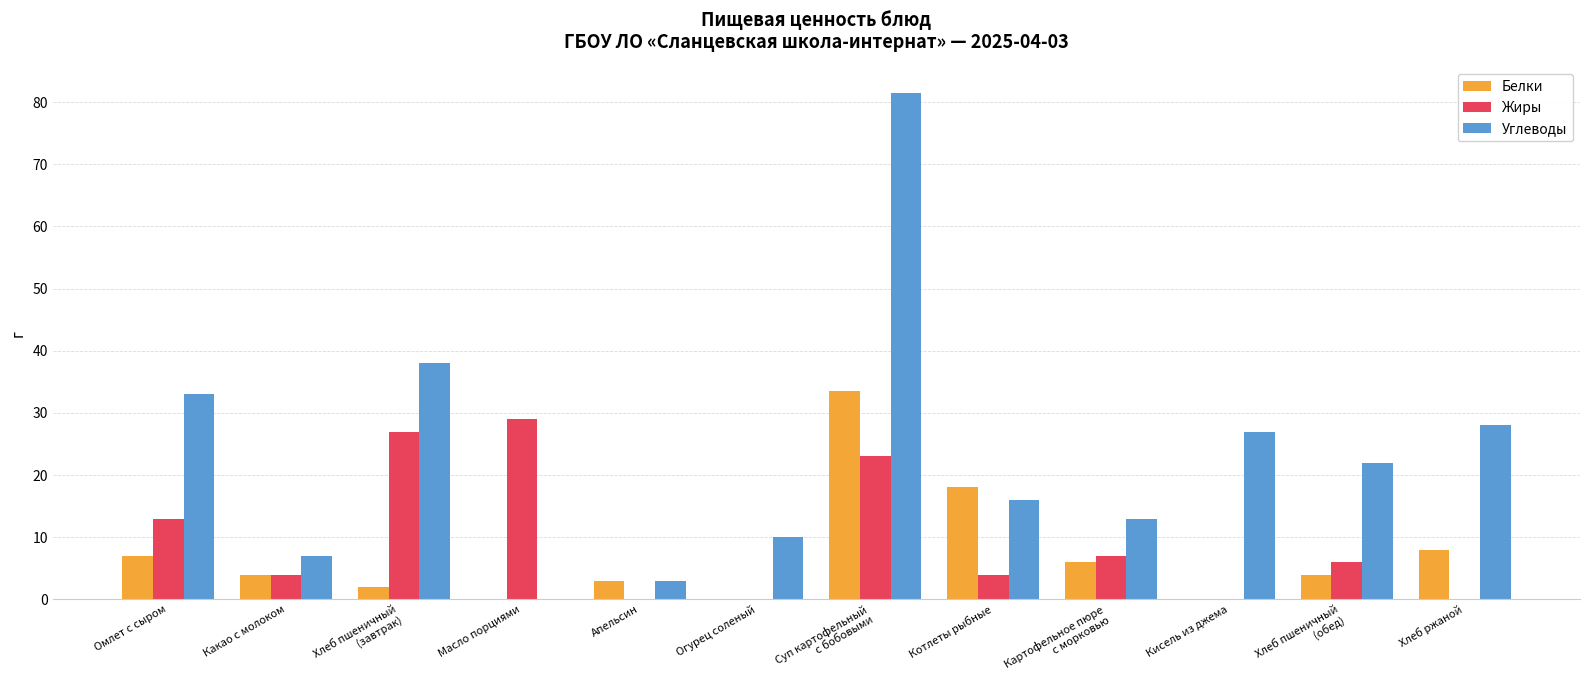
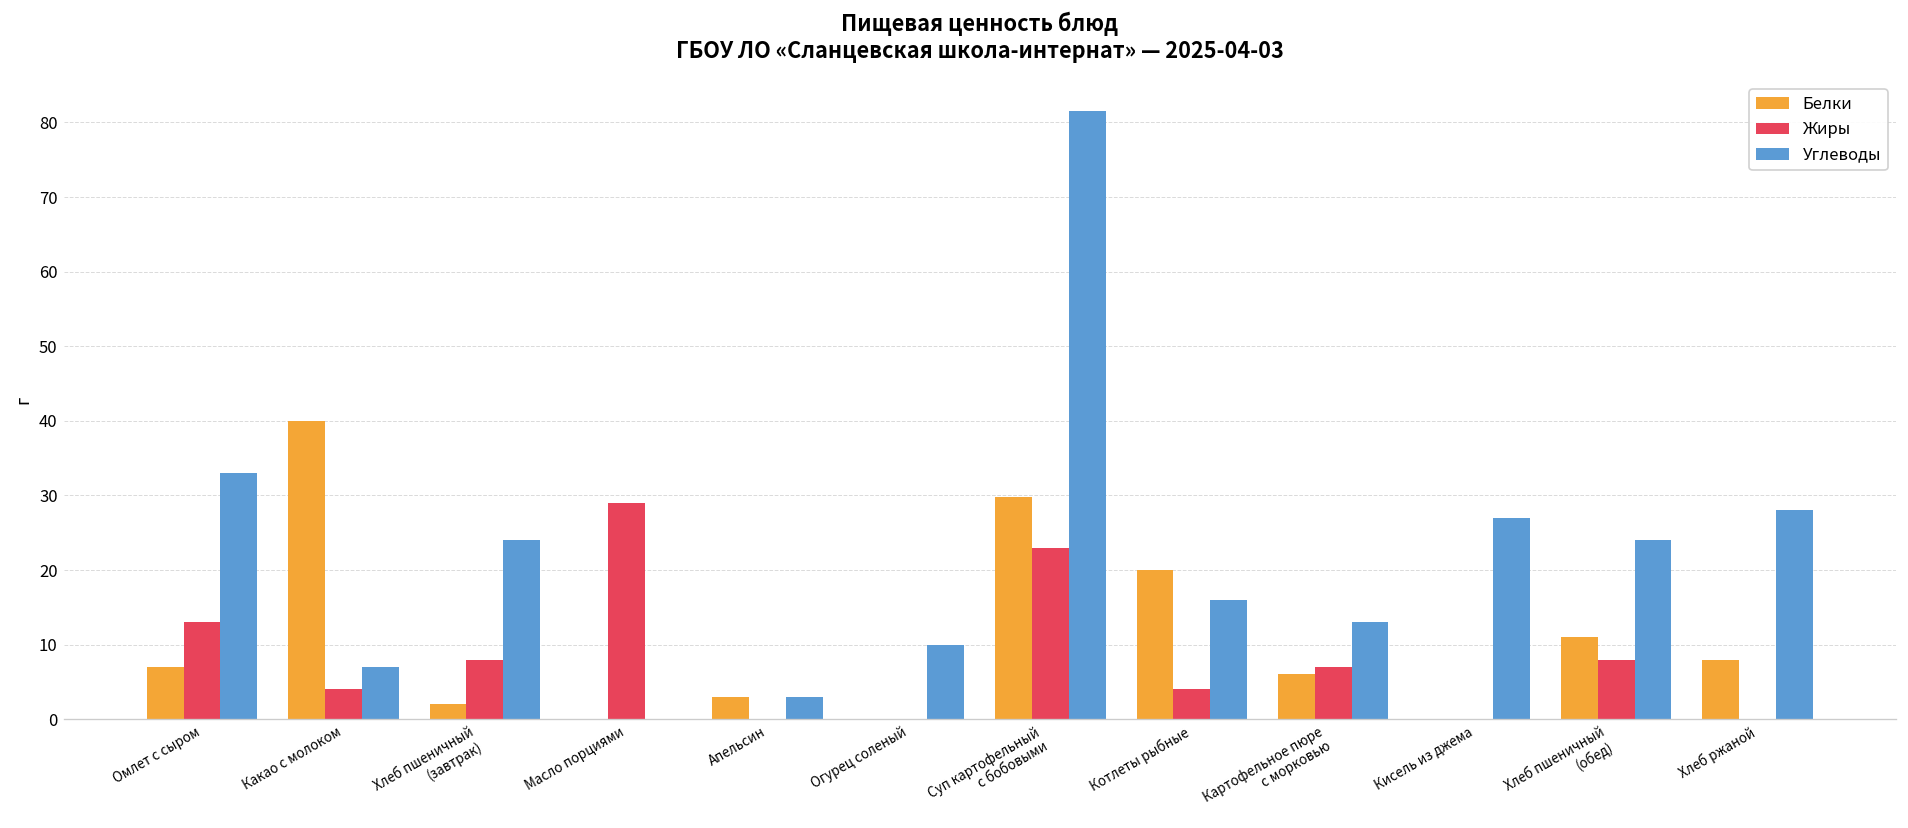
Белки, Какао с молоком: 4 -> 40
Жиры, Хлеб пшеничный (завтрак): 27 -> 8
Углеводы, Хлеб пшеничный (завтрак): 38 -> 24
Белки, Суп картофельный с бобовыми: 34 -> 30
Белки, Котлеты рыбные: 18 -> 20
Белки, Хлеб пшеничный (обед): 4 -> 11
Жиры, Хлеб пшеничный (обед): 6 -> 8
Углеводы, Хлеб пшеничный (обед): 22 -> 24
